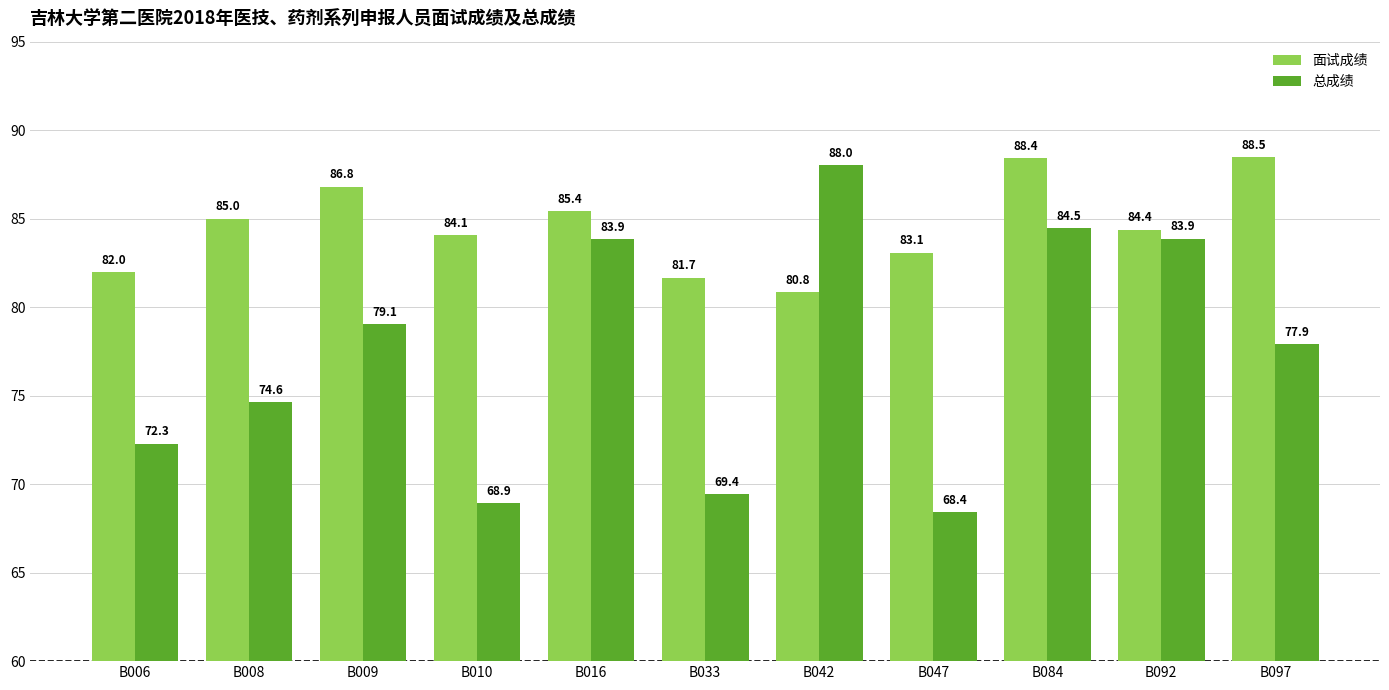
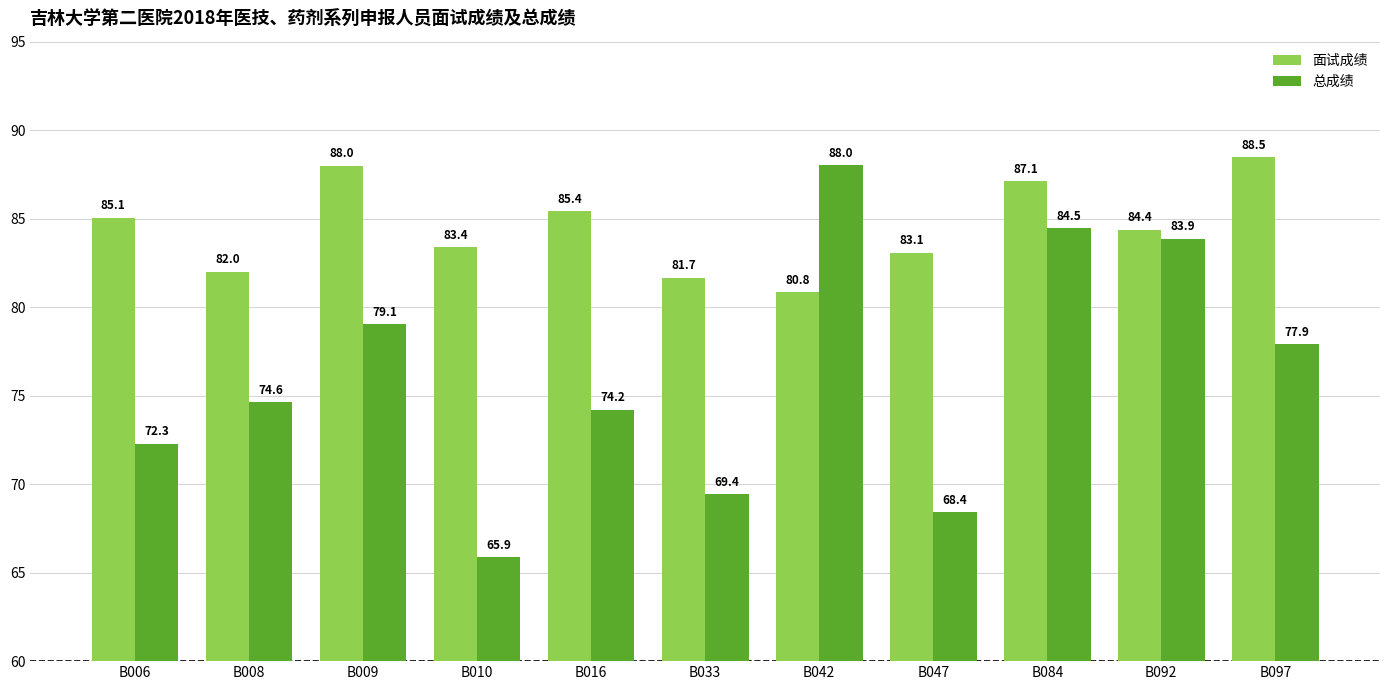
面试成绩, B006: 82.0 -> 85.1
面试成绩, B008: 85.0 -> 82.0
面试成绩, B009: 86.8 -> 88.0
面试成绩, B010: 84.1 -> 83.4
总成绩, B010: 68.9 -> 65.9
总成绩, B016: 83.9 -> 74.2
面试成绩, B084: 88.4 -> 87.1
